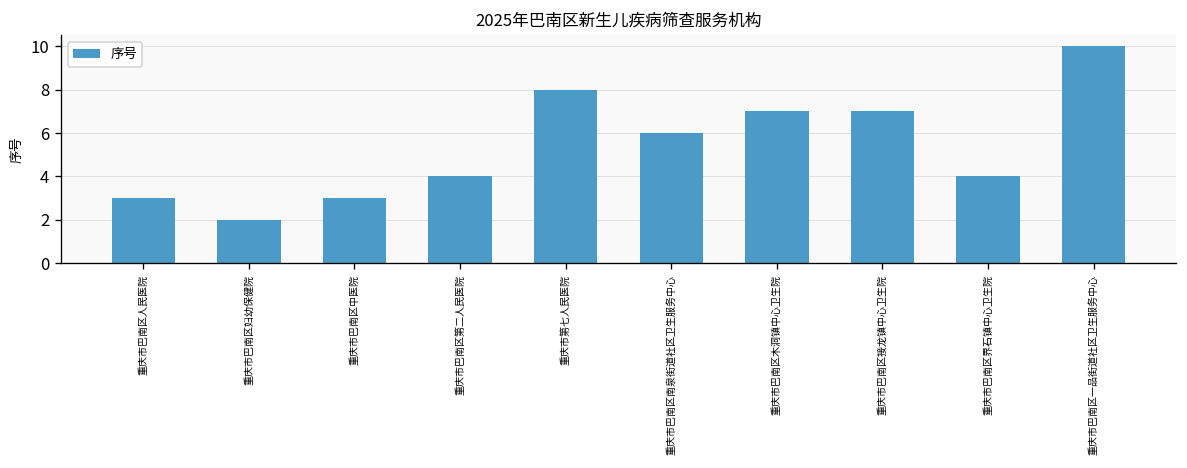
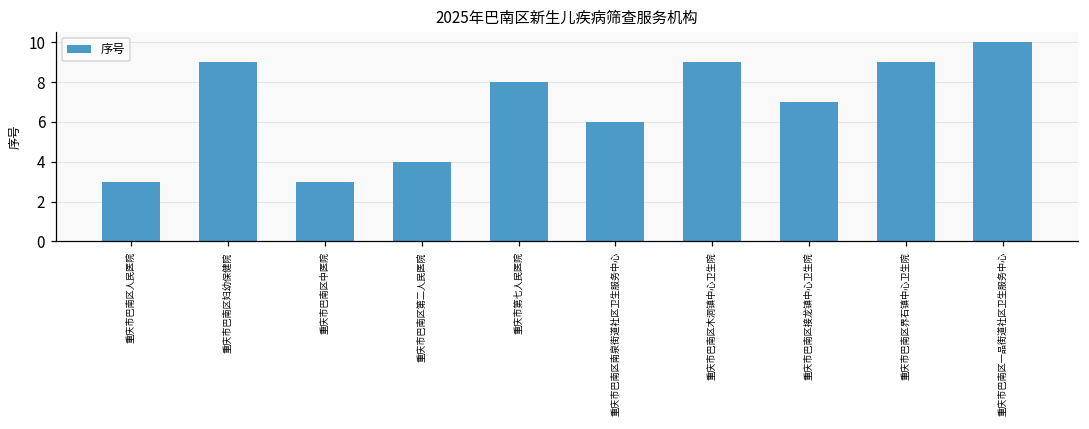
重庆市巴南区妇幼保健院: 2 -> 9
重庆市巴南区木洞镇中心卫生院: 7 -> 9
重庆市巴南区界石镇中心卫生院: 4 -> 9
